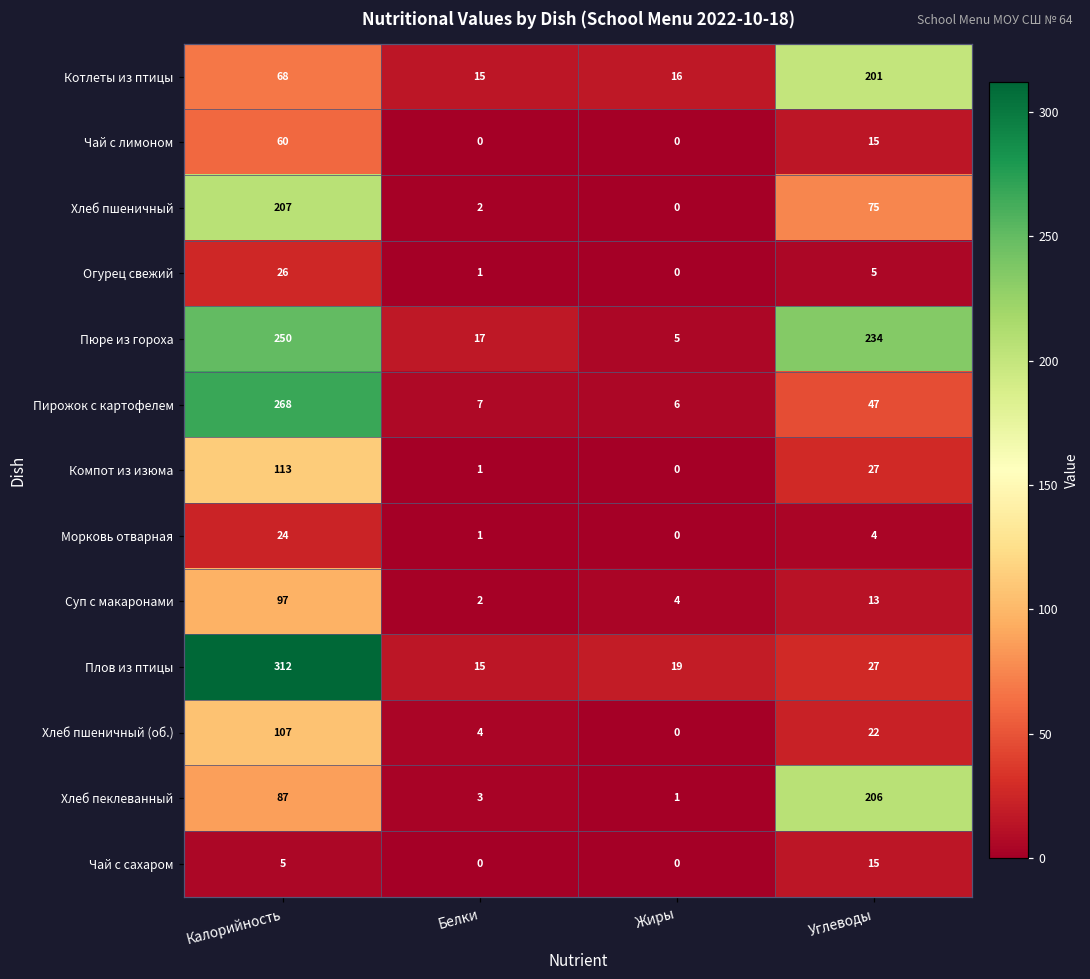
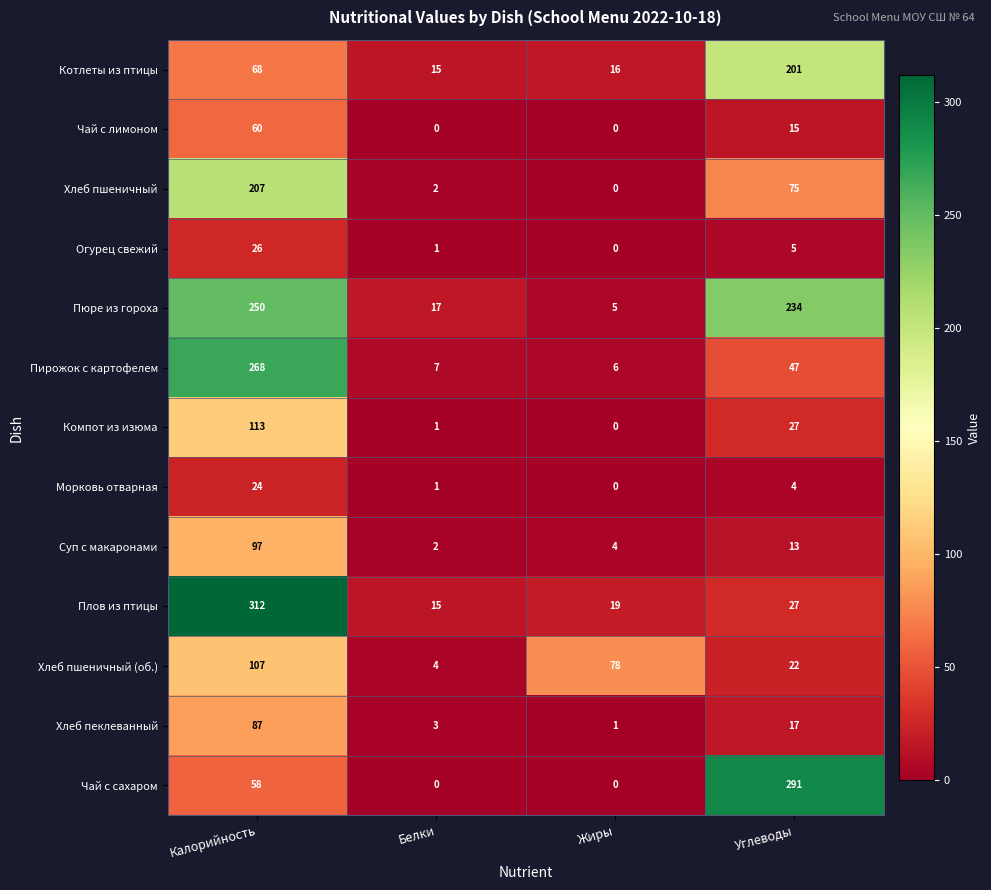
Хлеб пшеничный (об.), Жиры: 0 -> 78
Хлеб пеклеванный, Углеводы: 206 -> 17
Чай с сахаром, Калорийность: 5 -> 58
Чай с сахаром, Углеводы: 15 -> 291
